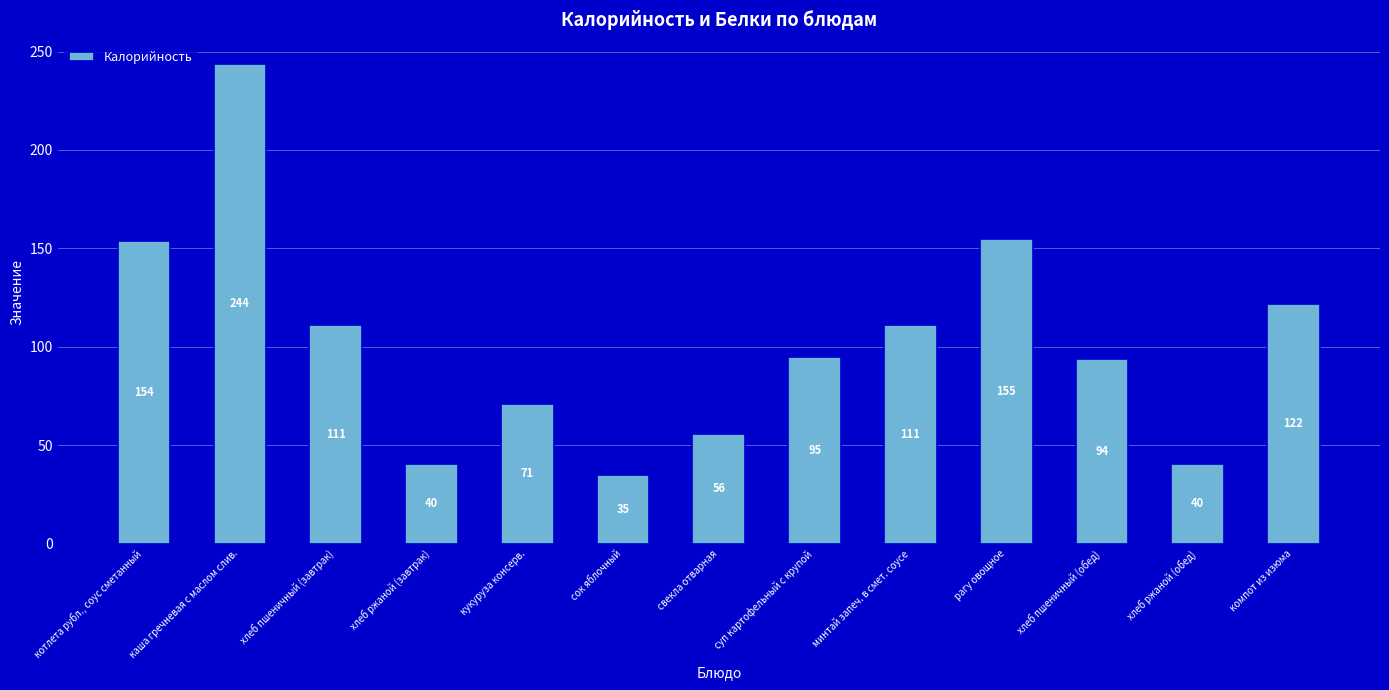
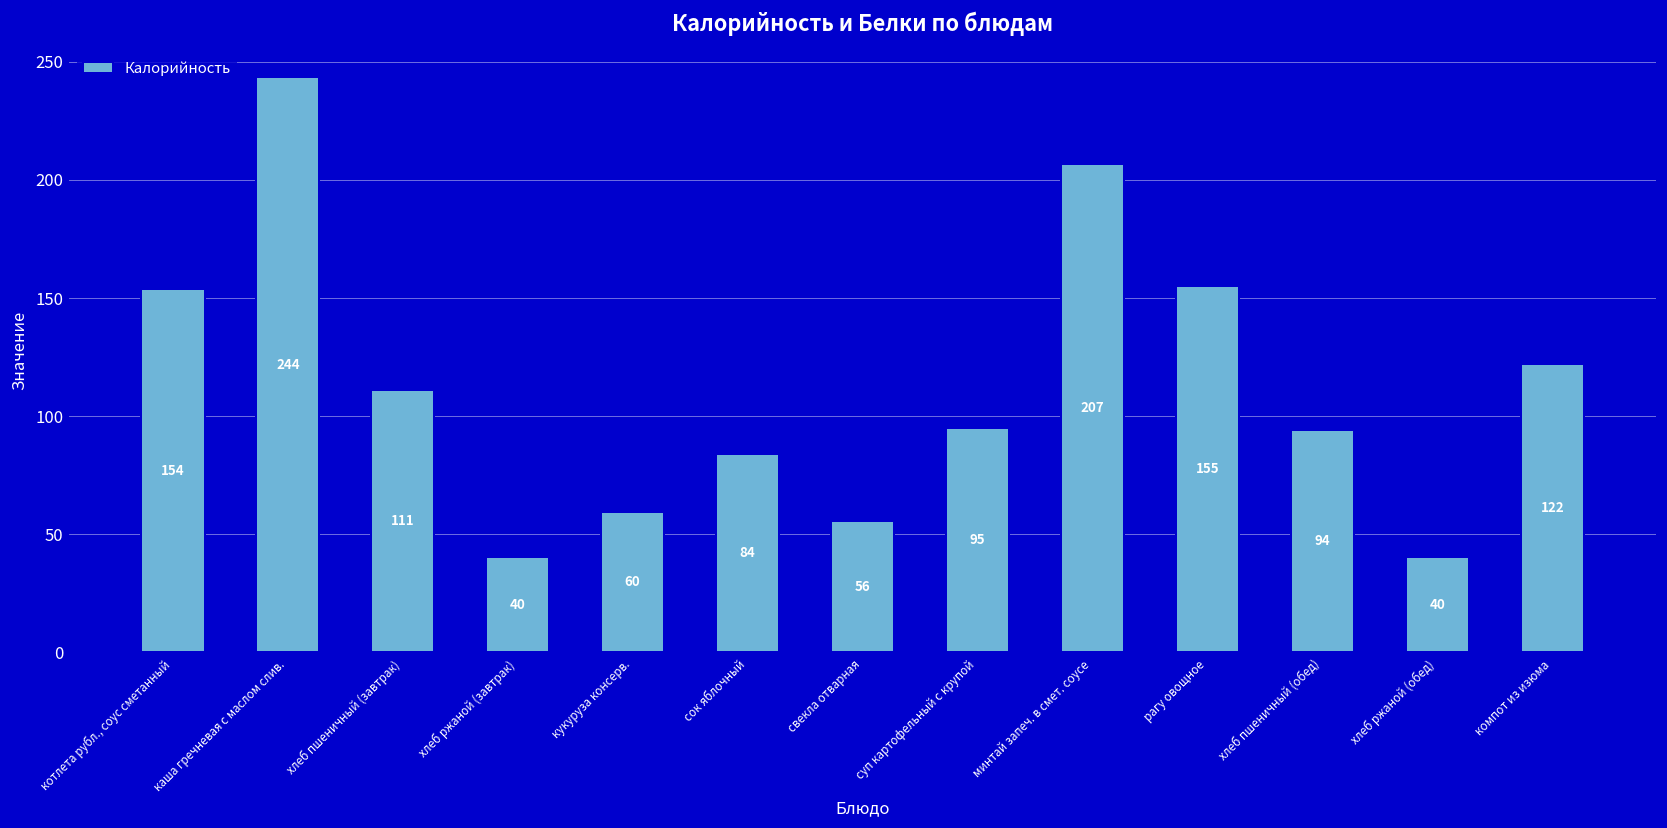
кукуруза консерв.: 71 -> 60
сок яблочный: 35 -> 84
минтай запеч. в смет. соусе: 111 -> 207
